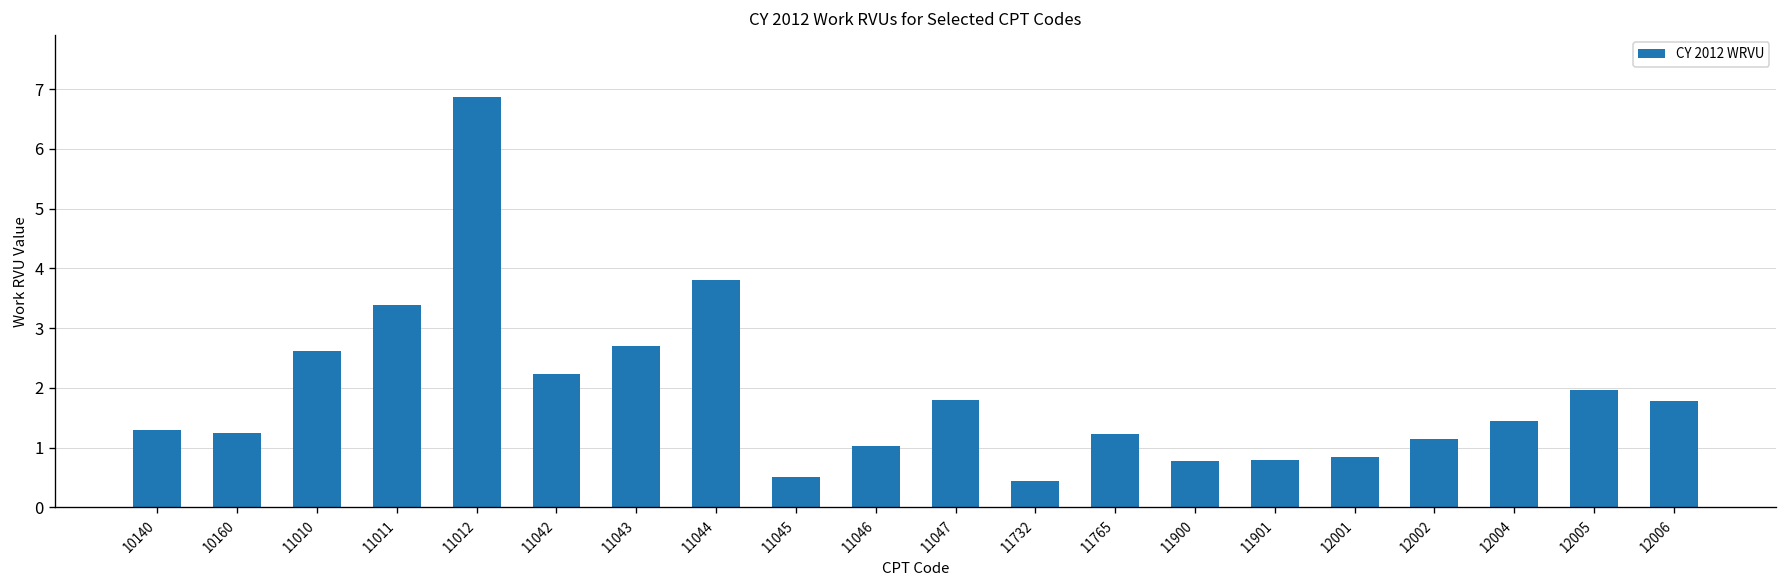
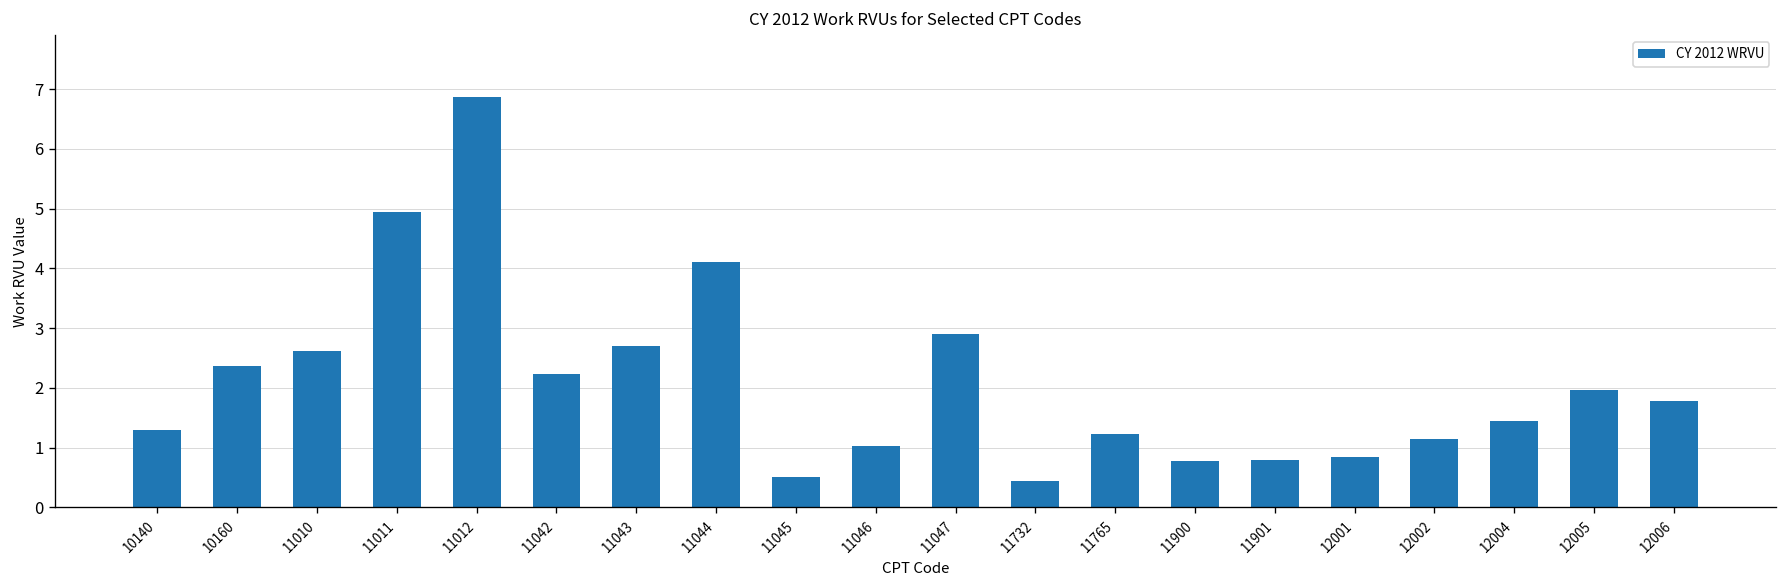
10160: 1.3 -> 2.4
11011: 3.4 -> 4.9
11044: 3.8 -> 4.1
11047: 1.8 -> 2.9
